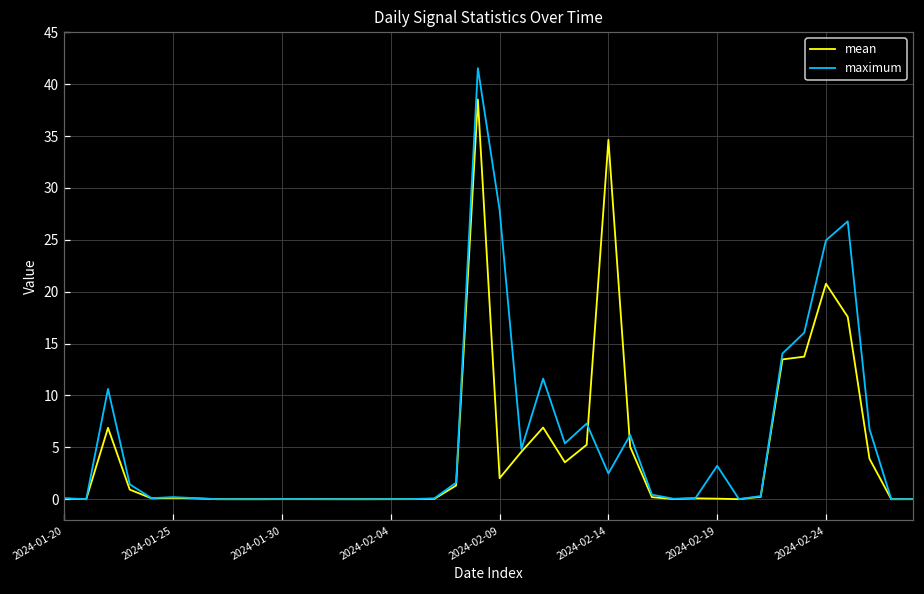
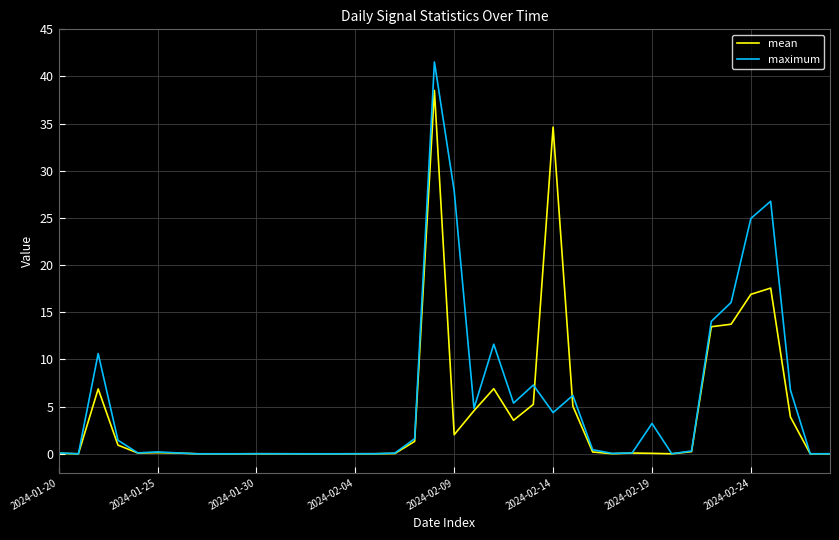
maximum, 2024-02-14: 2 -> 4
mean, 2024-02-24: 21 -> 17
